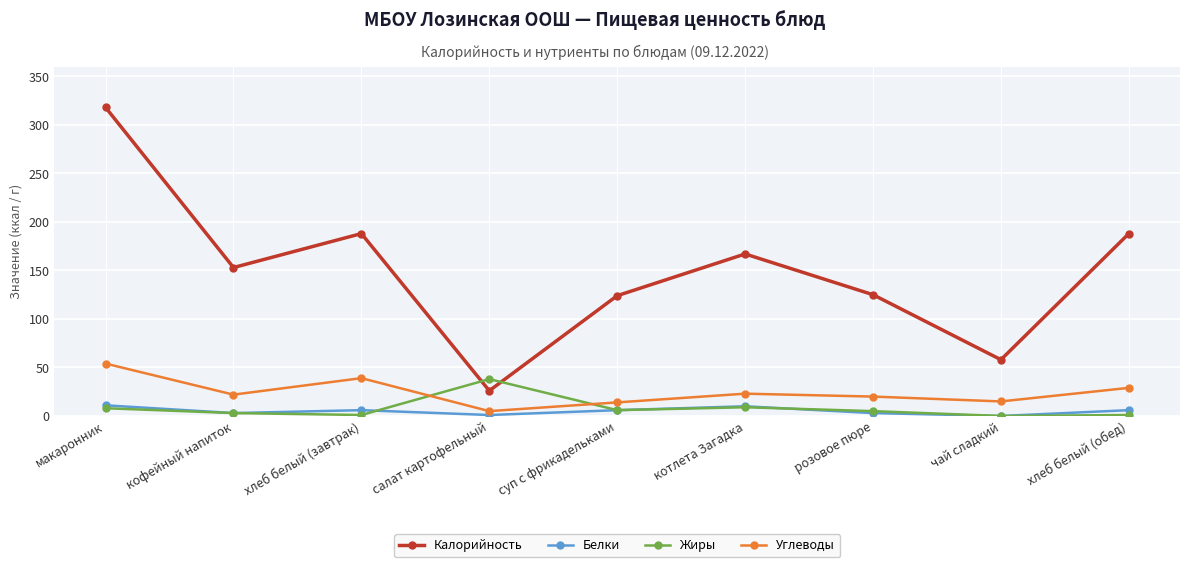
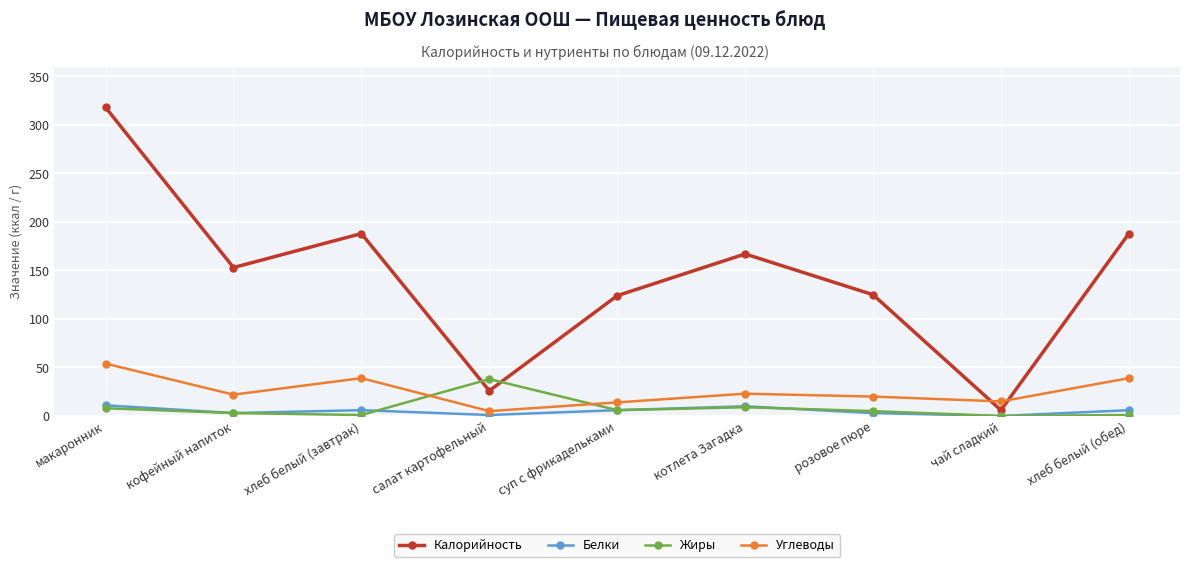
Калорийность, чай сладкий: 60 -> 10
Углеводы, хлеб белый (обед): 30 -> 40
